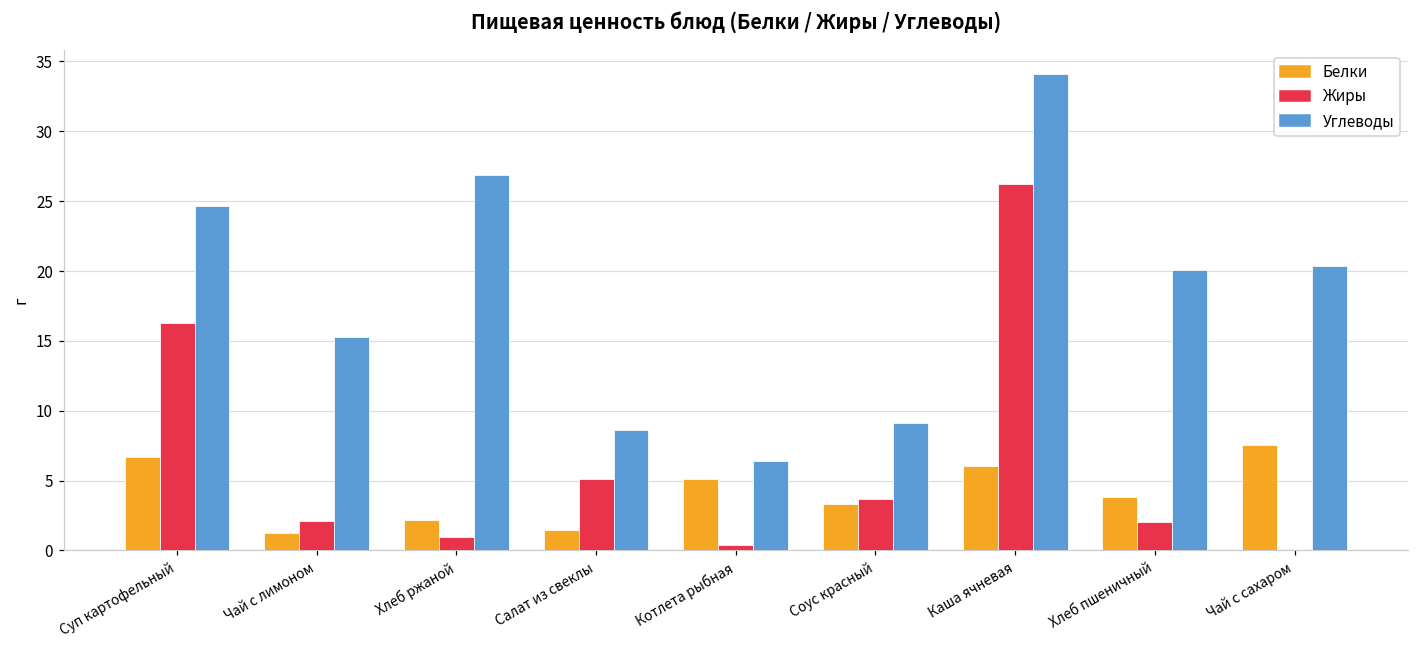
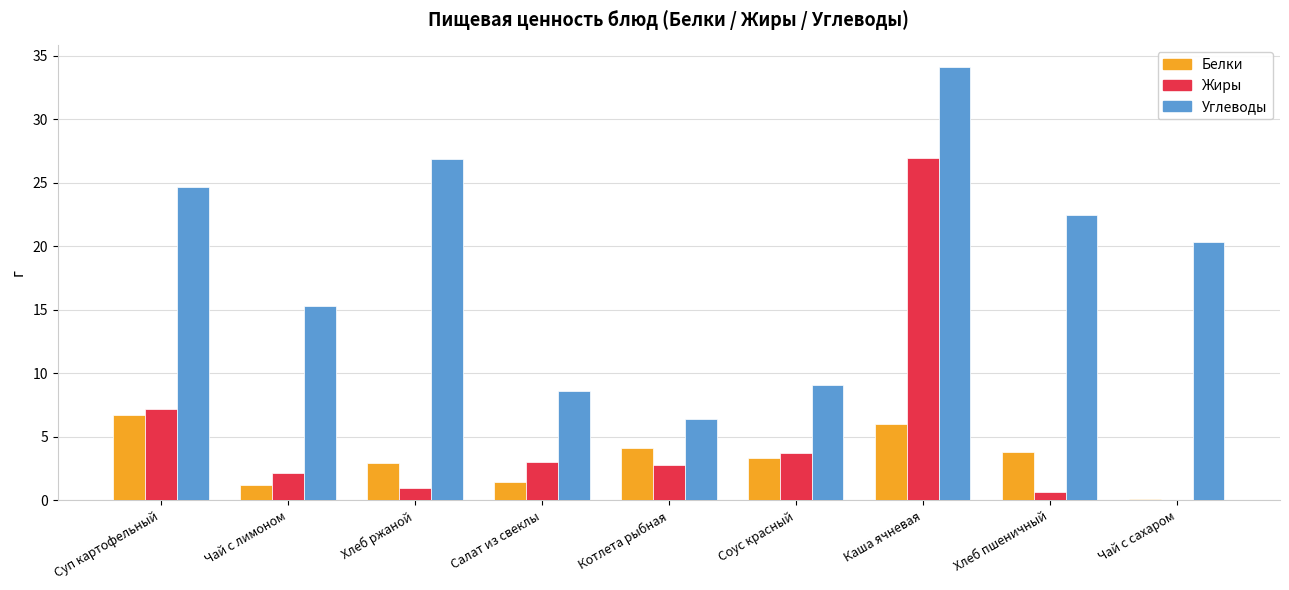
Жиры, Суп картофельный: 16.3 -> 7.2
Белки, Хлеб ржаной: 2.2 -> 2.9
Жиры, Салат из свеклы: 5.1 -> 3.1
Белки, Котлета рыбная: 5.1 -> 4.1
Жиры, Котлета рыбная: 0.4 -> 2.8
Жиры, Каша ячневая: 26.2 -> 27.0
Жиры, Хлеб пшеничный: 2.0 -> 0.7
Углеводы, Хлеб пшеничный: 20.1 -> 22.5
Белки, Чай с сахаром: 7.5 -> 0.1
